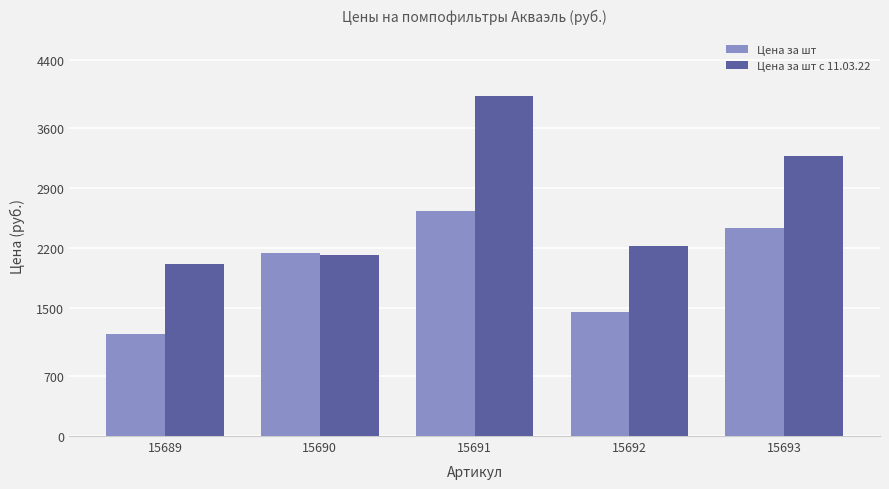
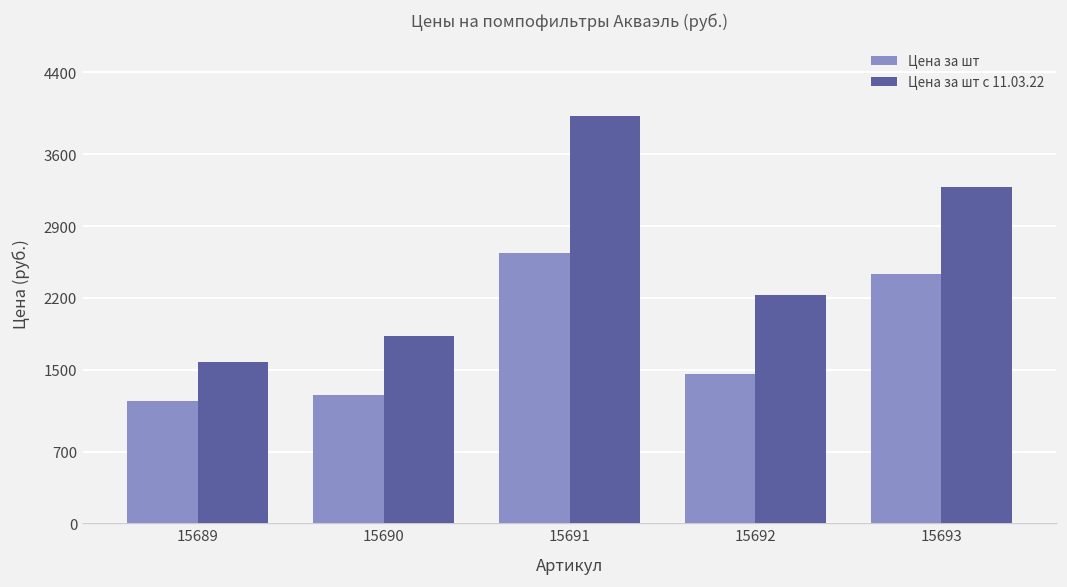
Цена за шт с 11.03.22, 15689: 2000 -> 1600
Цена за шт, 15690: 2100 -> 1300
Цена за шт с 11.03.22, 15690: 2100 -> 1800
